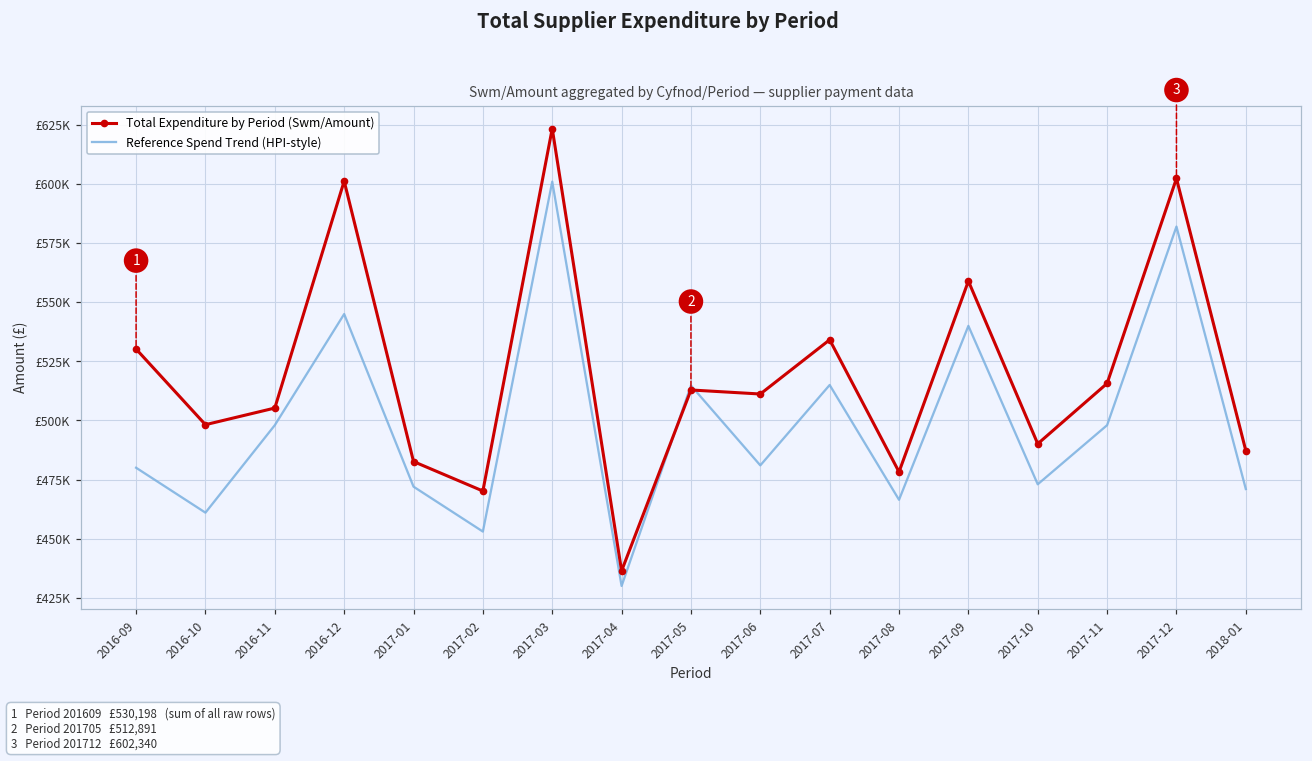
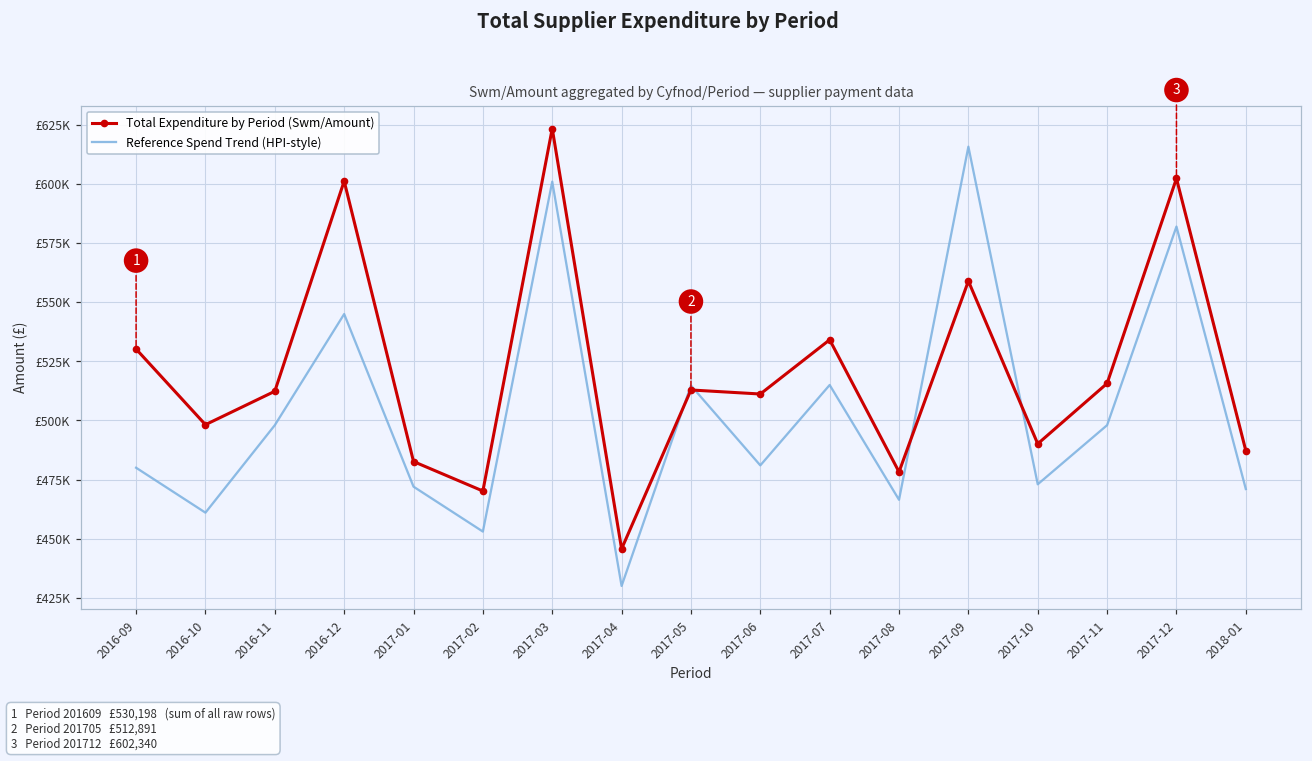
Total Expenditure by Period (Swm/Amount), 2016-11: £505000 -> £512000
Total Expenditure by Period (Swm/Amount), 2017-04: £436000 -> £446000
Reference Spend Trend (HPI-style), 2017-09: £540000 -> £616000
